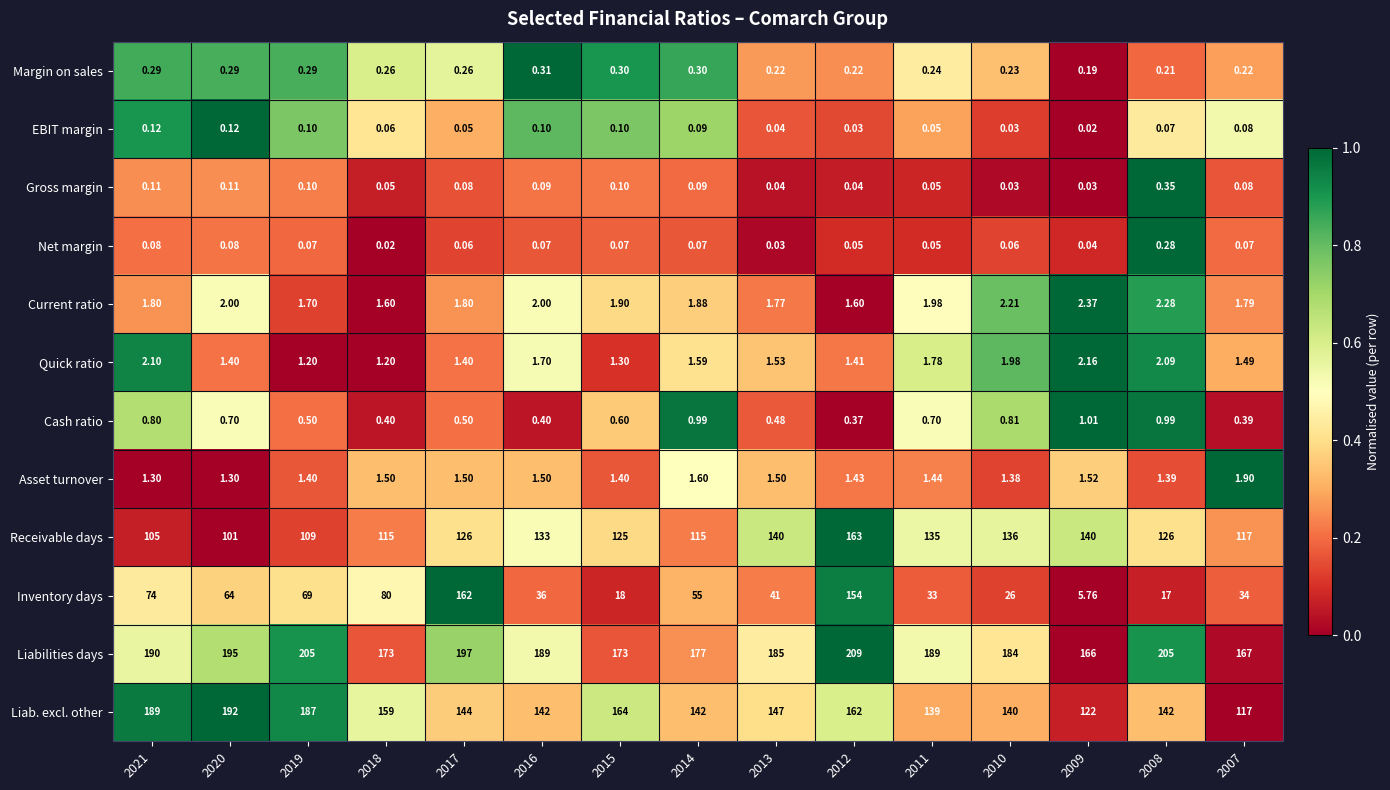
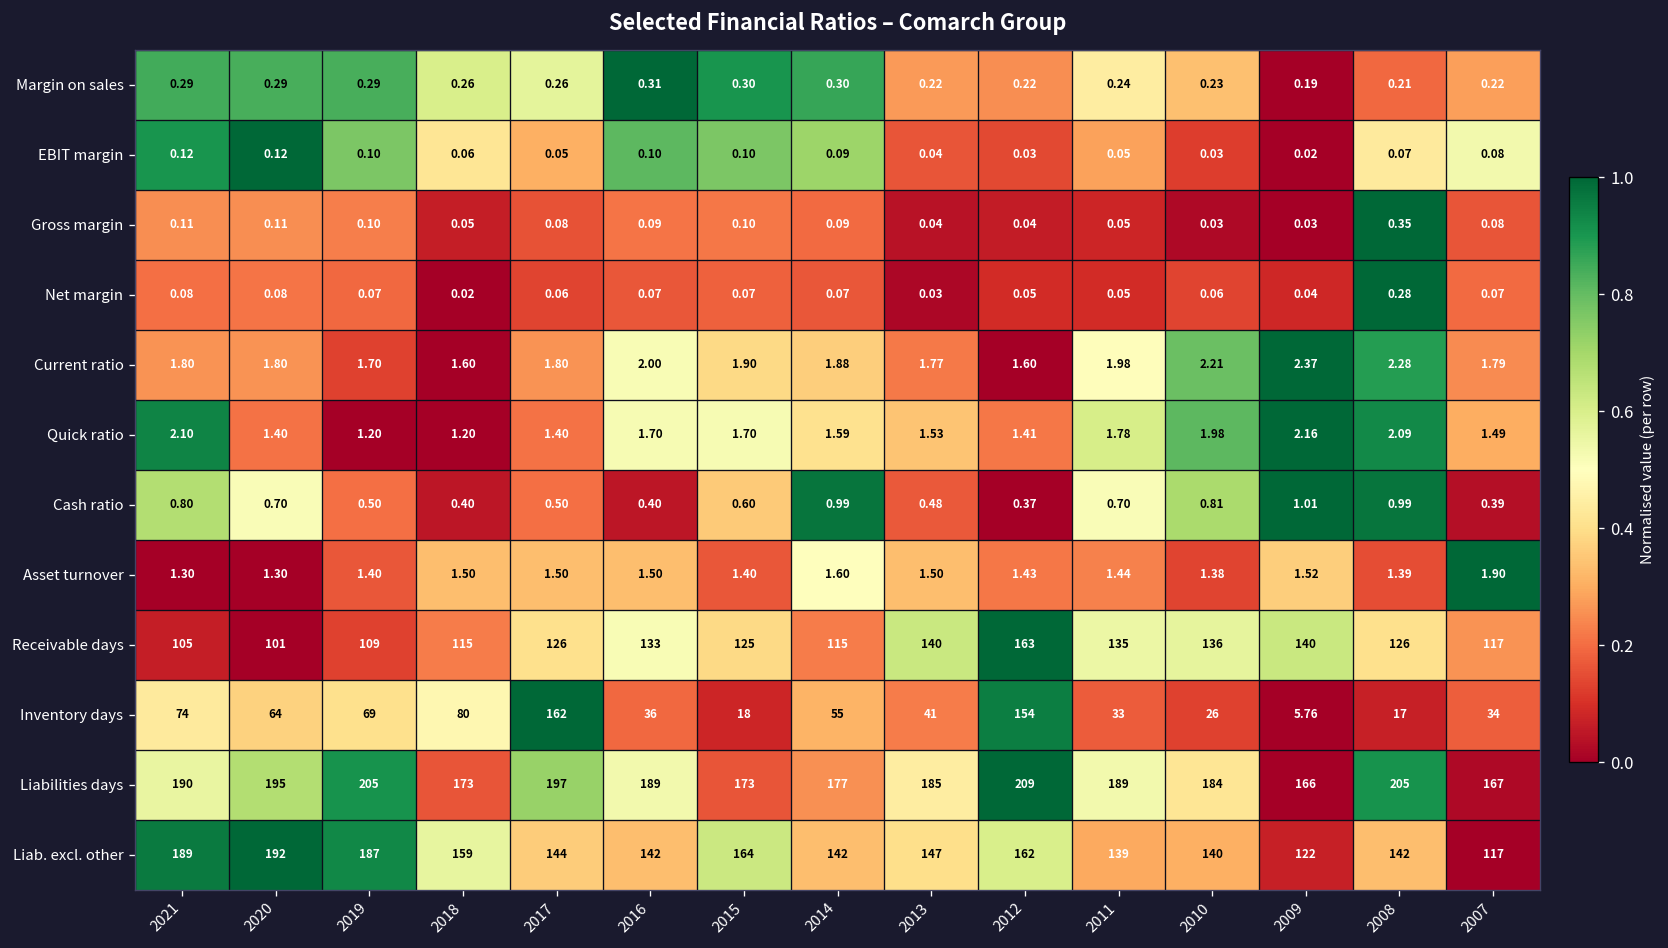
Current ratio, 2020: 2.00 -> 1.80
Quick ratio, 2015: 1.30 -> 1.70
